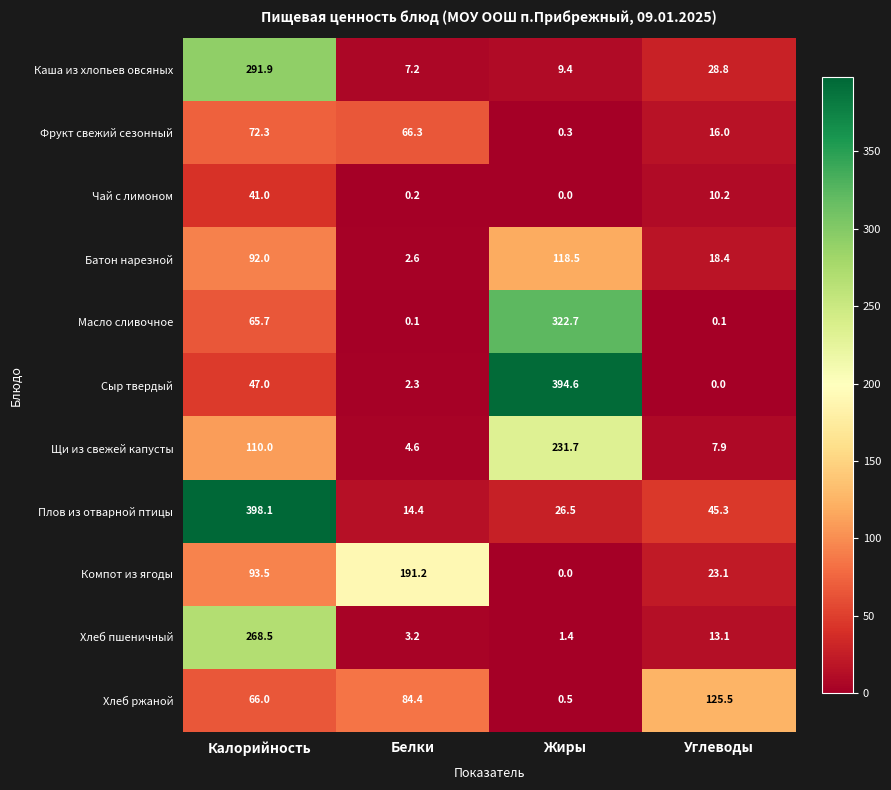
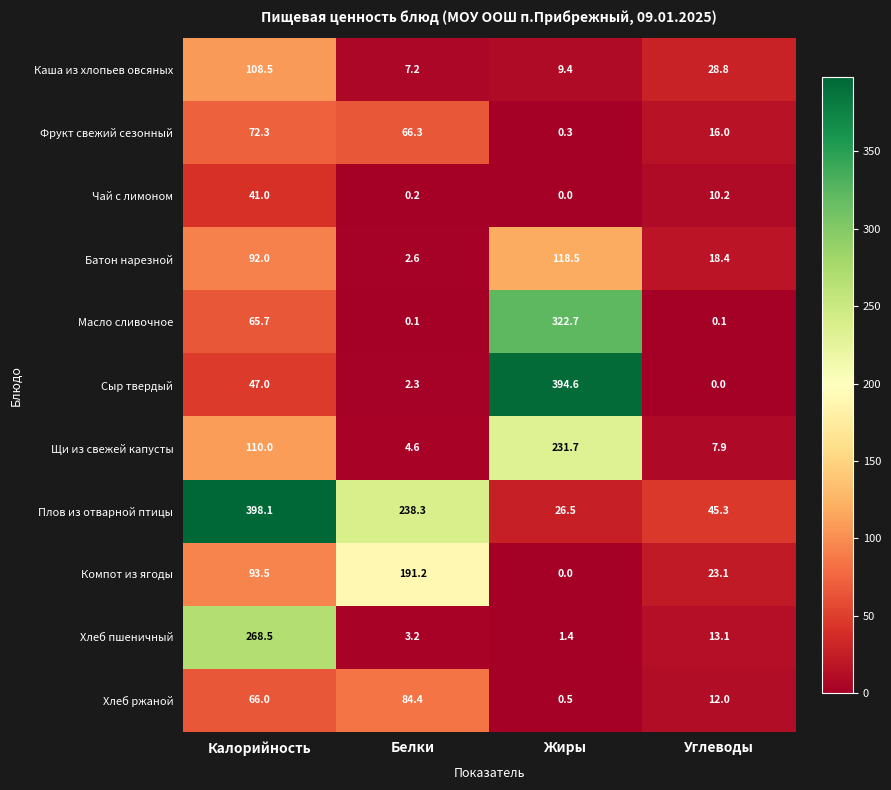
Каша из хлопьев овсяных, Калорийность: 291.9 -> 108.5
Плов из отварной птицы, Белки: 14.4 -> 238.3
Хлеб ржаной, Углеводы: 125.5 -> 12.0
